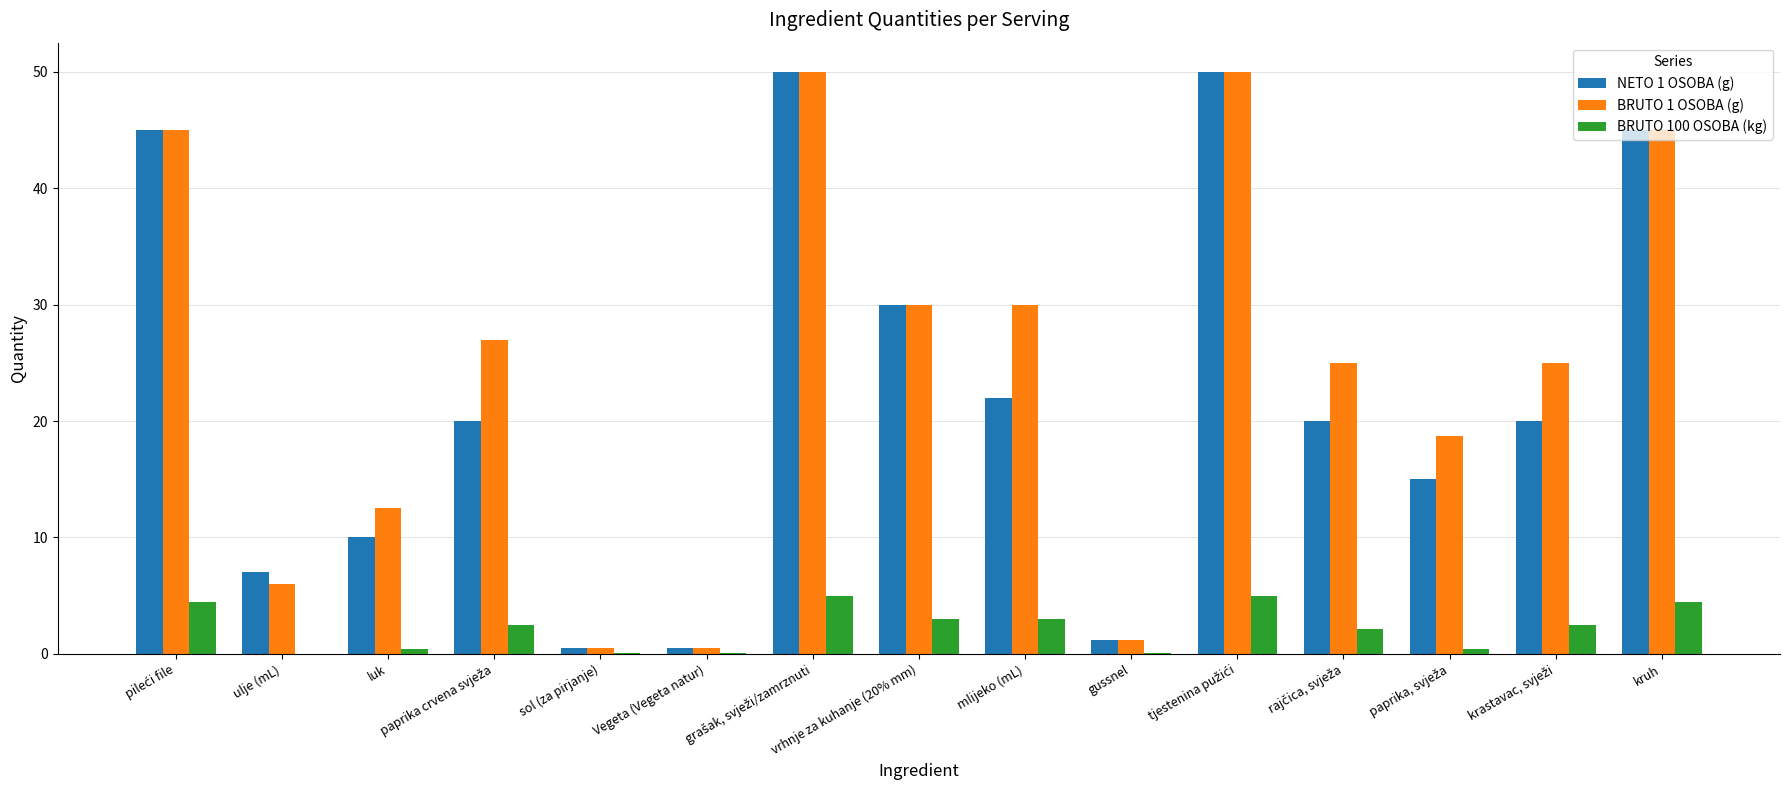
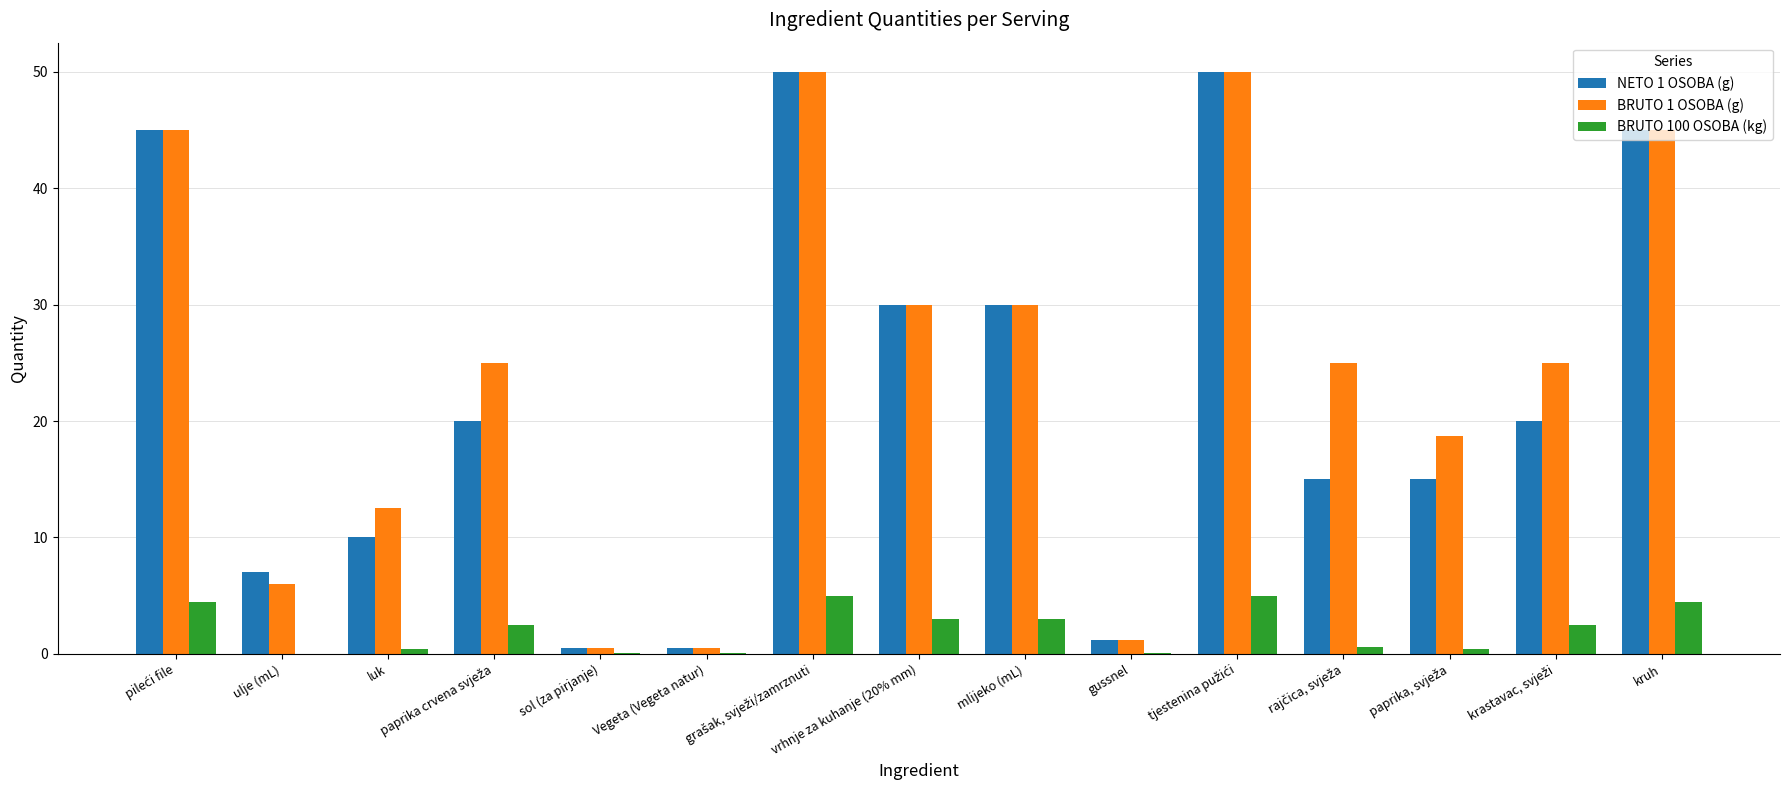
BRUTO 1 OSOBA (g), paprika crvena svježa: 27 -> 25
NETO 1 OSOBA (g), mlijeko (mL): 22 -> 30
NETO 1 OSOBA (g), rajčica, svježa: 20 -> 15
BRUTO 100 OSOBA (kg), rajčica, svježa: 2.1 -> 0.6
